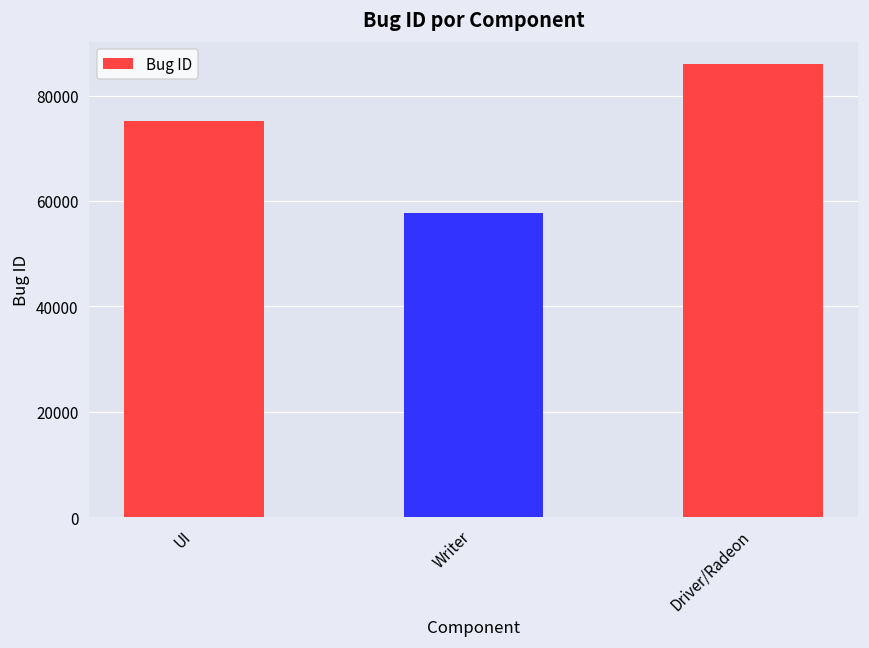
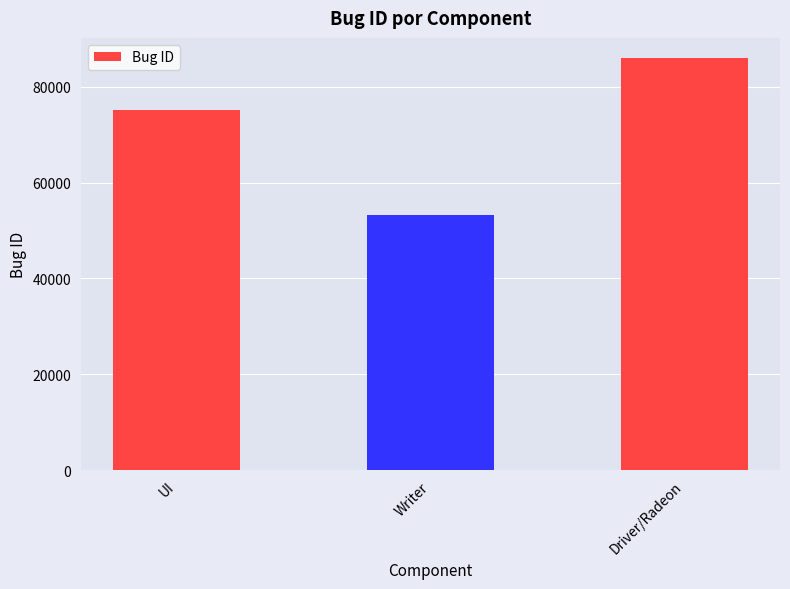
Writer: 58000 -> 53000
